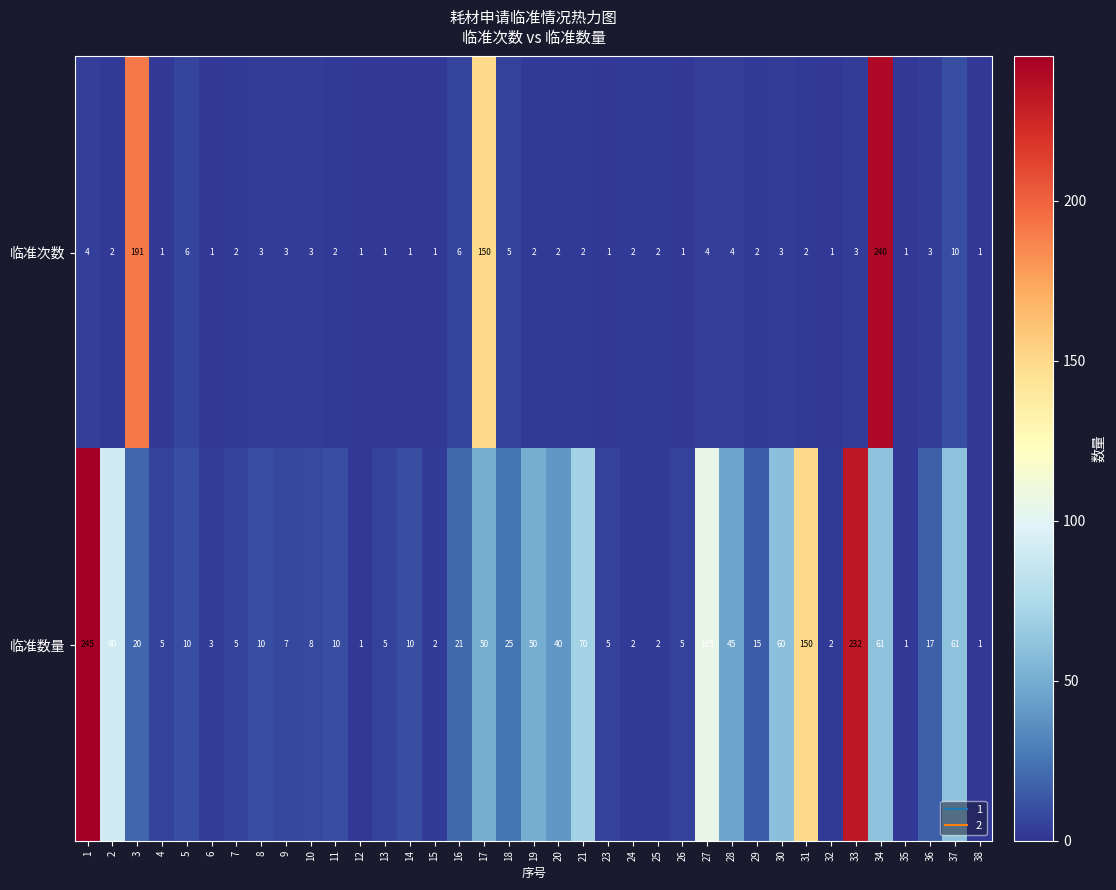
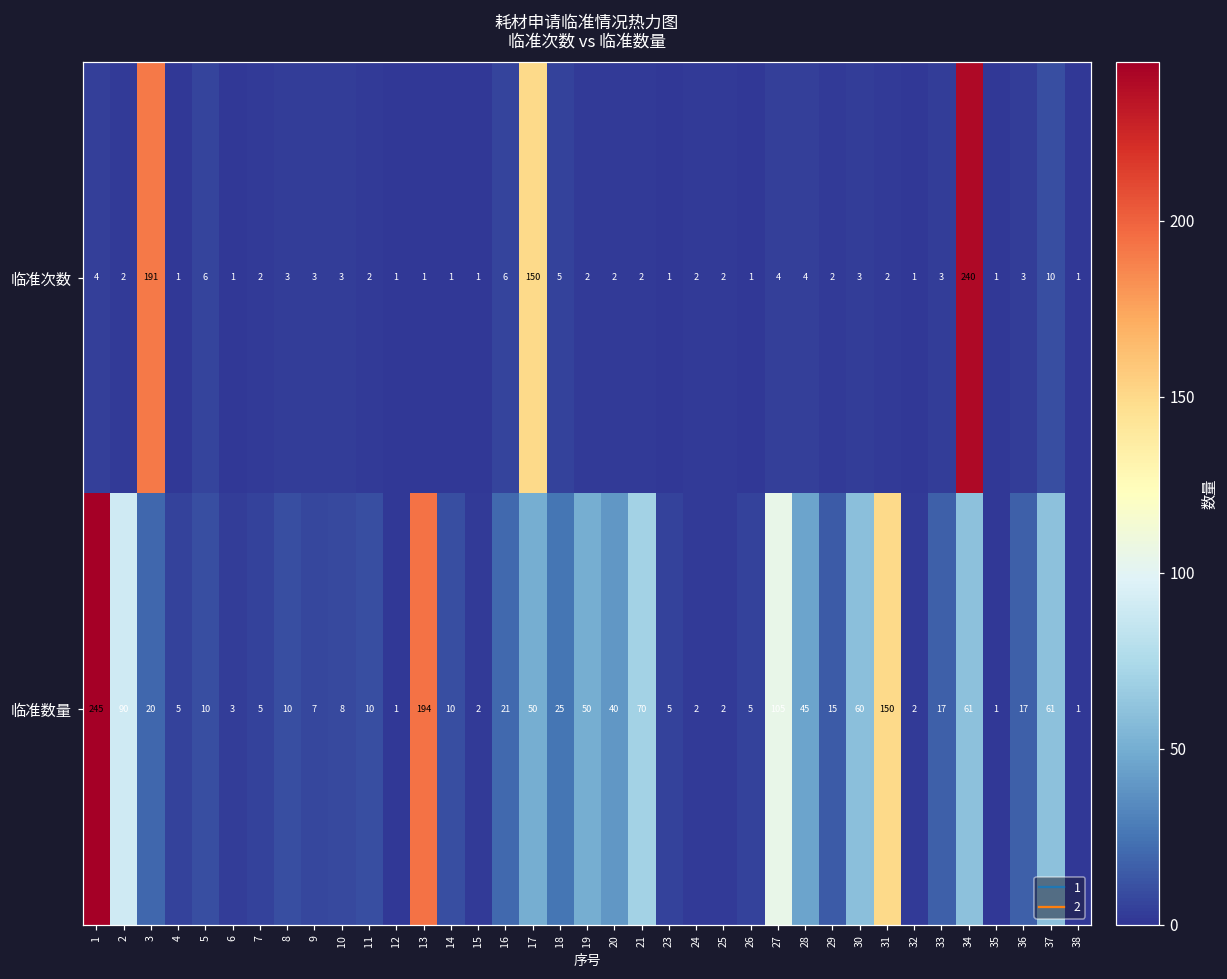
临准数量, 13: 5 -> 194
临准数量, 33: 232 -> 17
